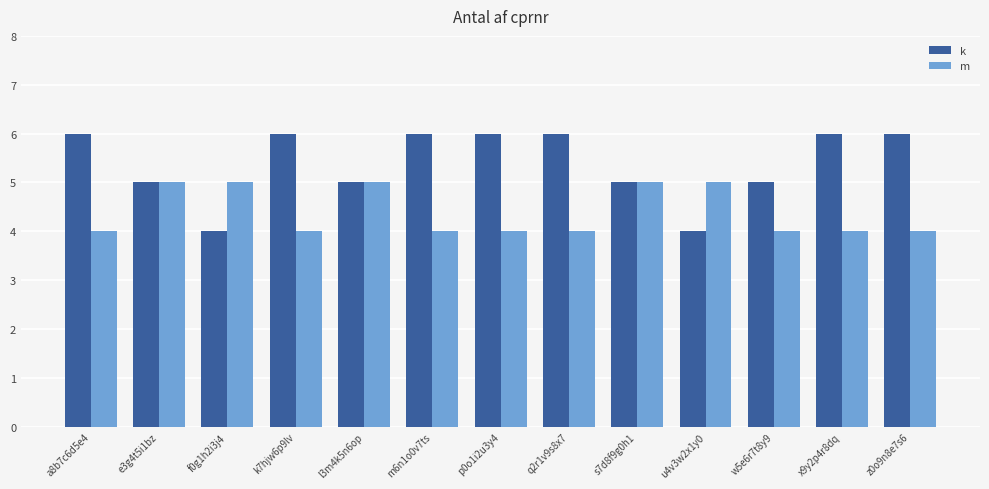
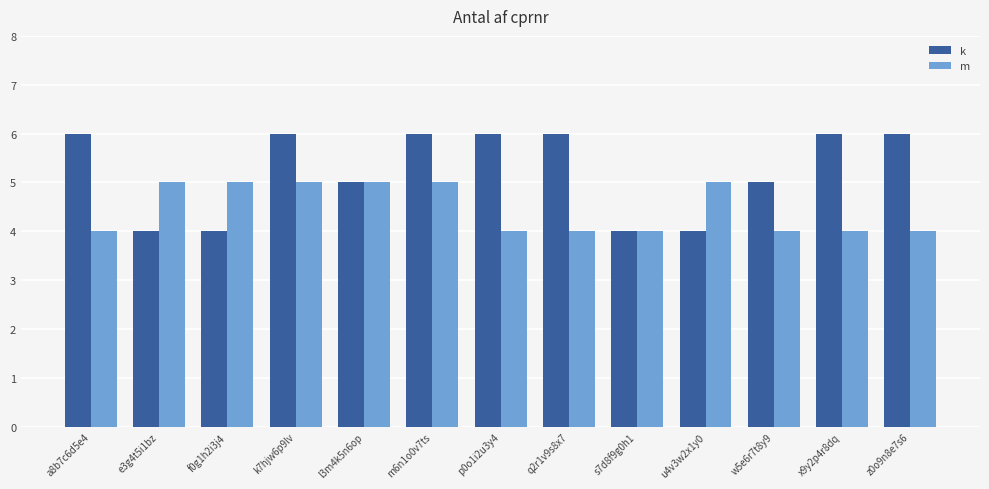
k, e3g4t5i1bz: 5 -> 4
m, k7hjw6p9lv: 4 -> 5
m, m6n1o0v7ts: 4 -> 5
k, s7d8f9g0h1: 5 -> 4
m, s7d8f9g0h1: 5 -> 4
